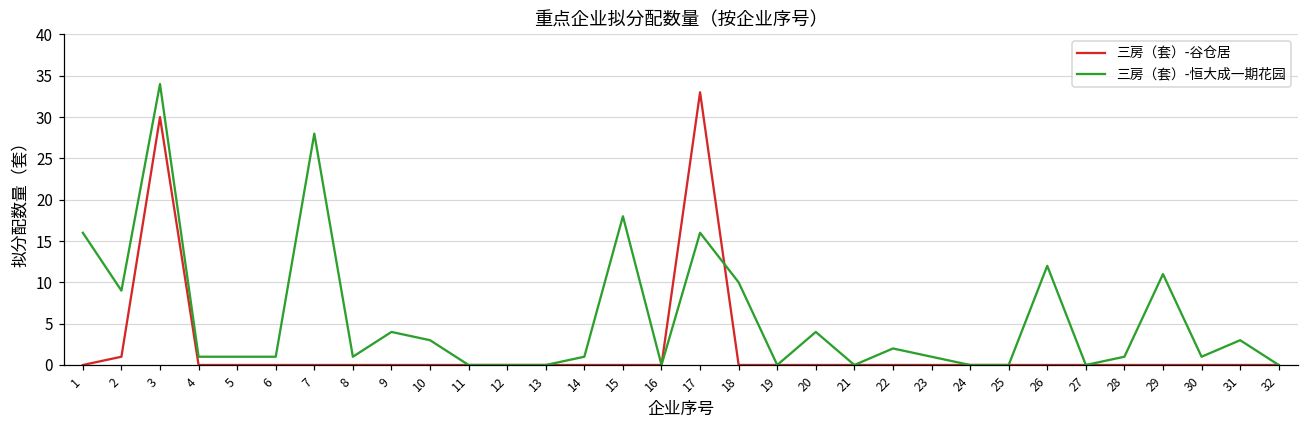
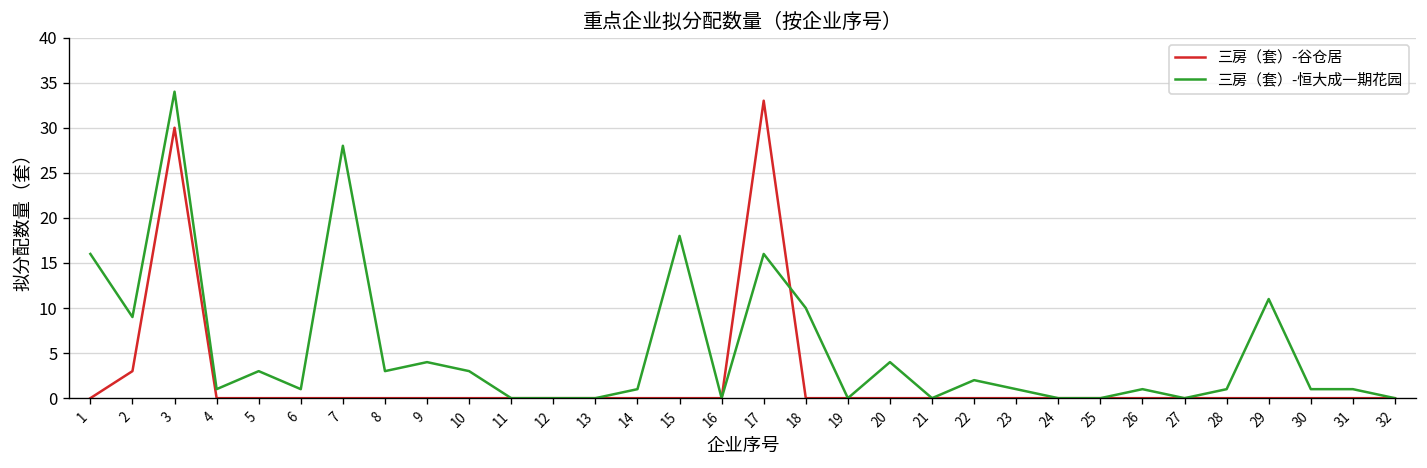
三房（套）-谷仓居, 2: 1 -> 3
三房（套）-恒大成一期花园, 5: 1 -> 3
三房（套）-恒大成一期花园, 8: 1 -> 3
三房（套）-恒大成一期花园, 26: 12 -> 1
三房（套）-恒大成一期花园, 31: 3 -> 1
